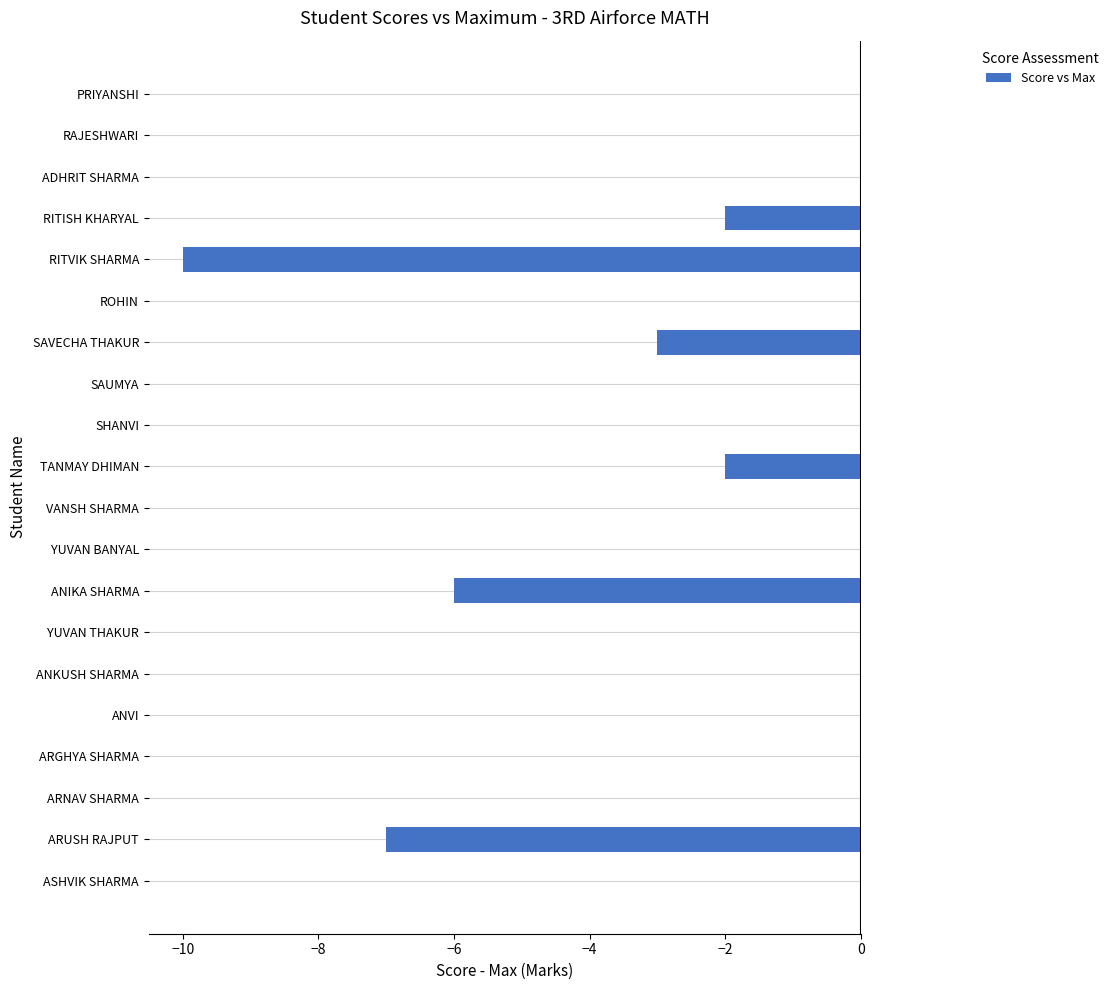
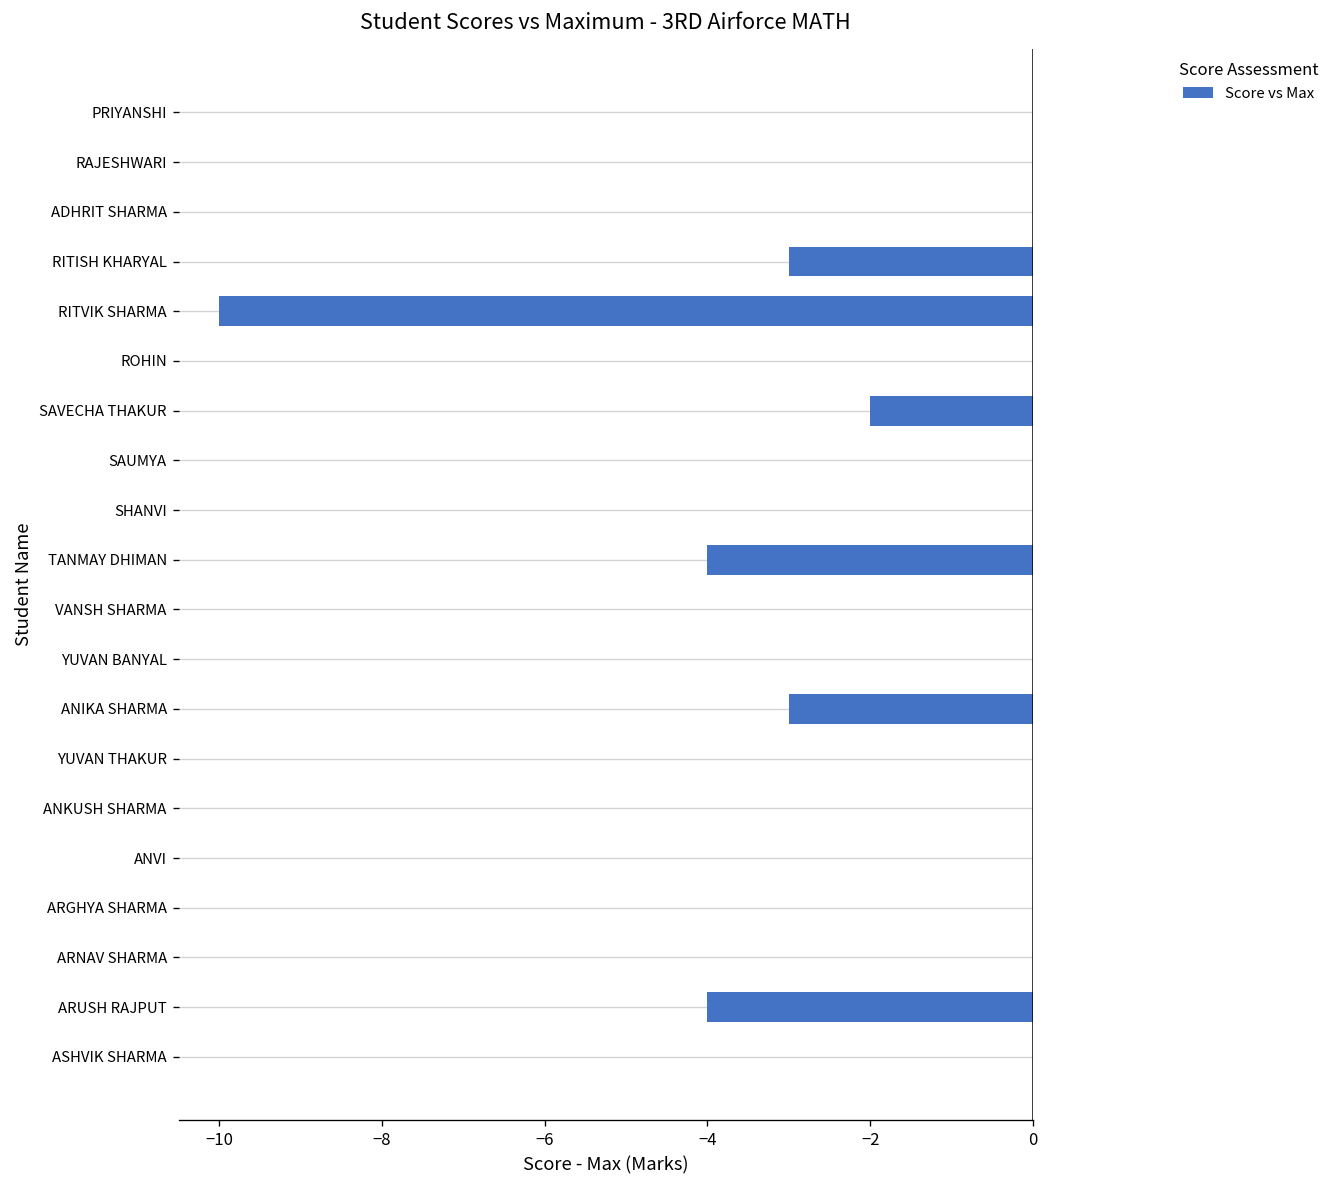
RITISH KHARYAL: -2.0 -> -3.0
SAVECHA THAKUR: -3.0 -> -2.0
TANMAY DHIMAN: -2.0 -> -4.0
ANIKA SHARMA: -6.0 -> -3.0
ARUSH RAJPUT: -7.0 -> -4.0
